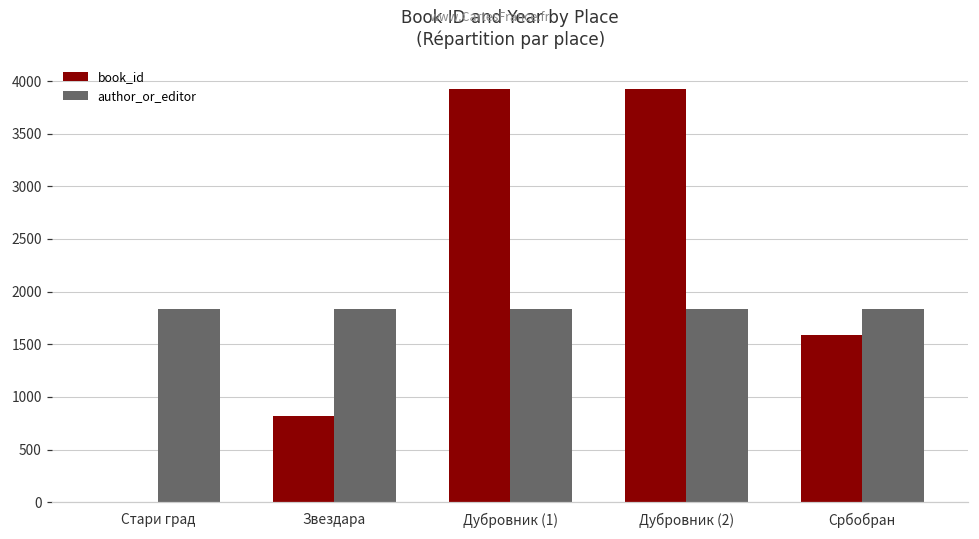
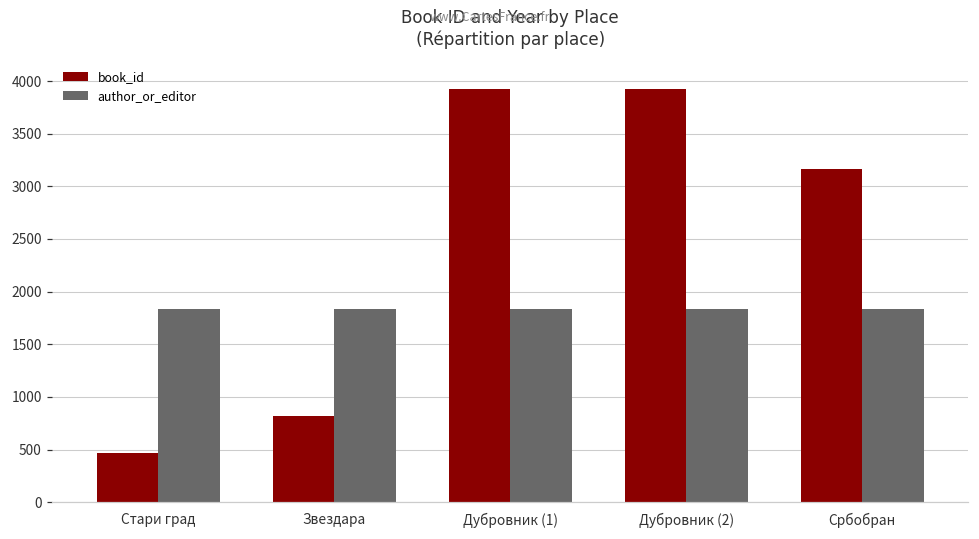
book_id, Стари град: 0 -> 500
book_id, Србобран: 1600 -> 3200
